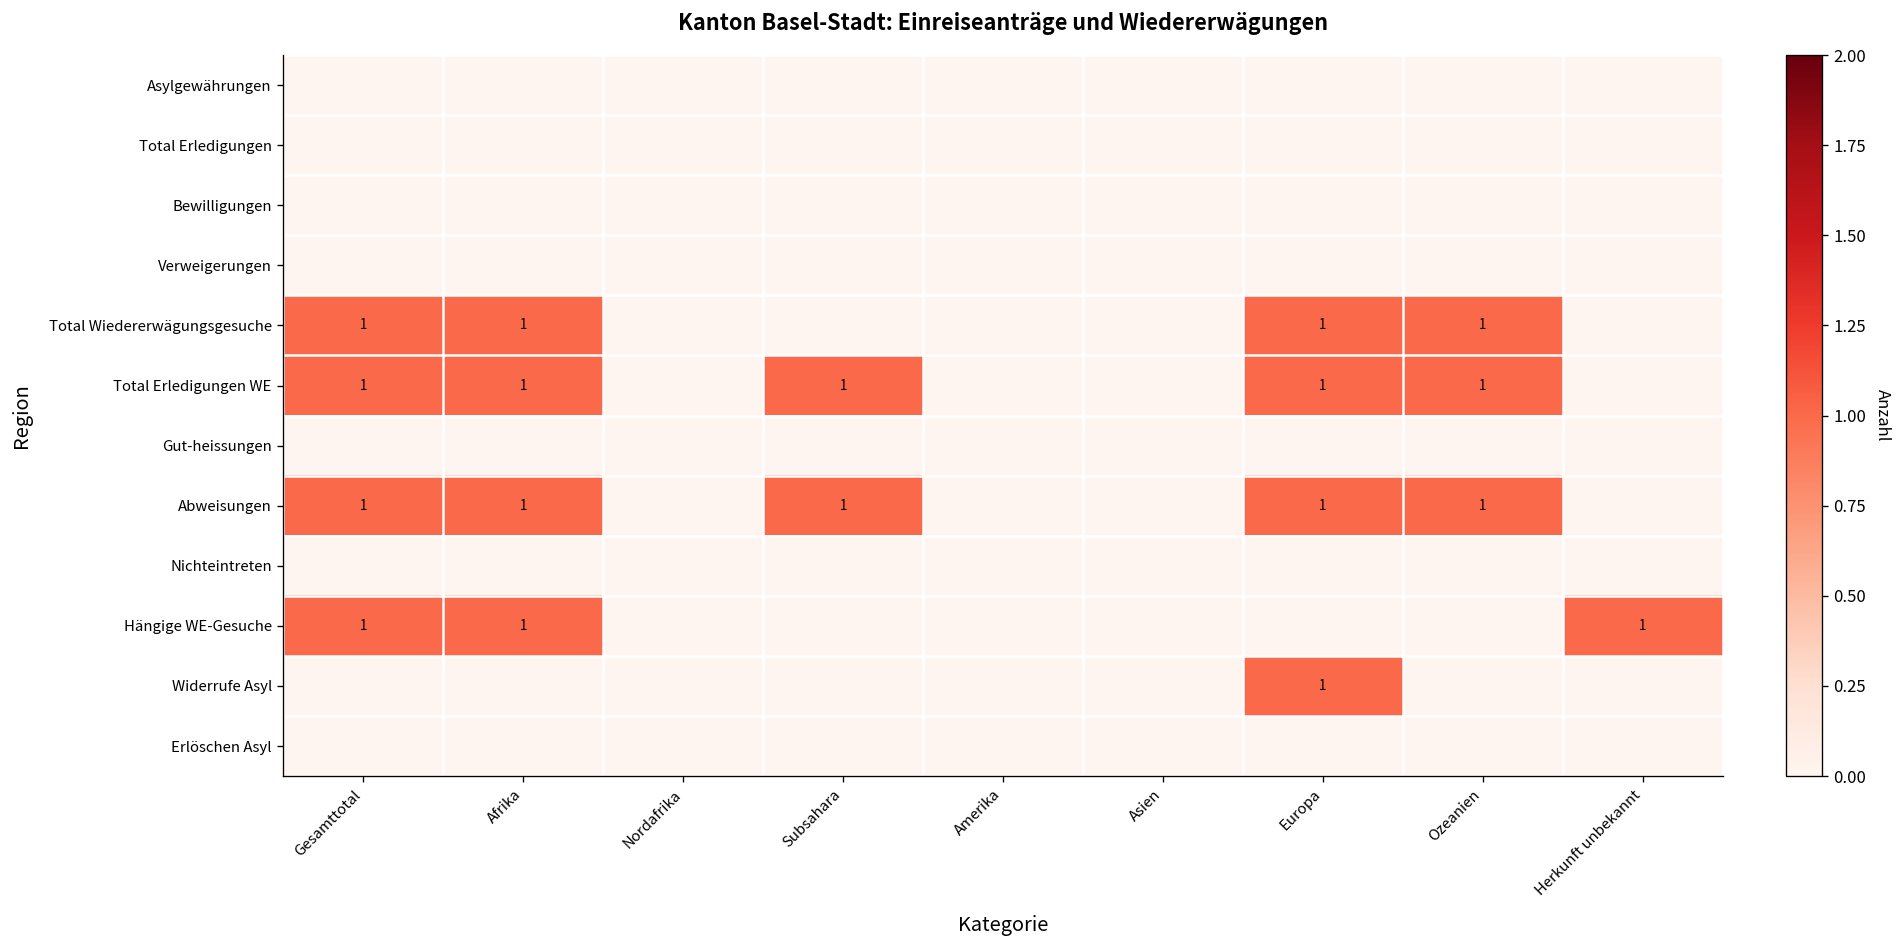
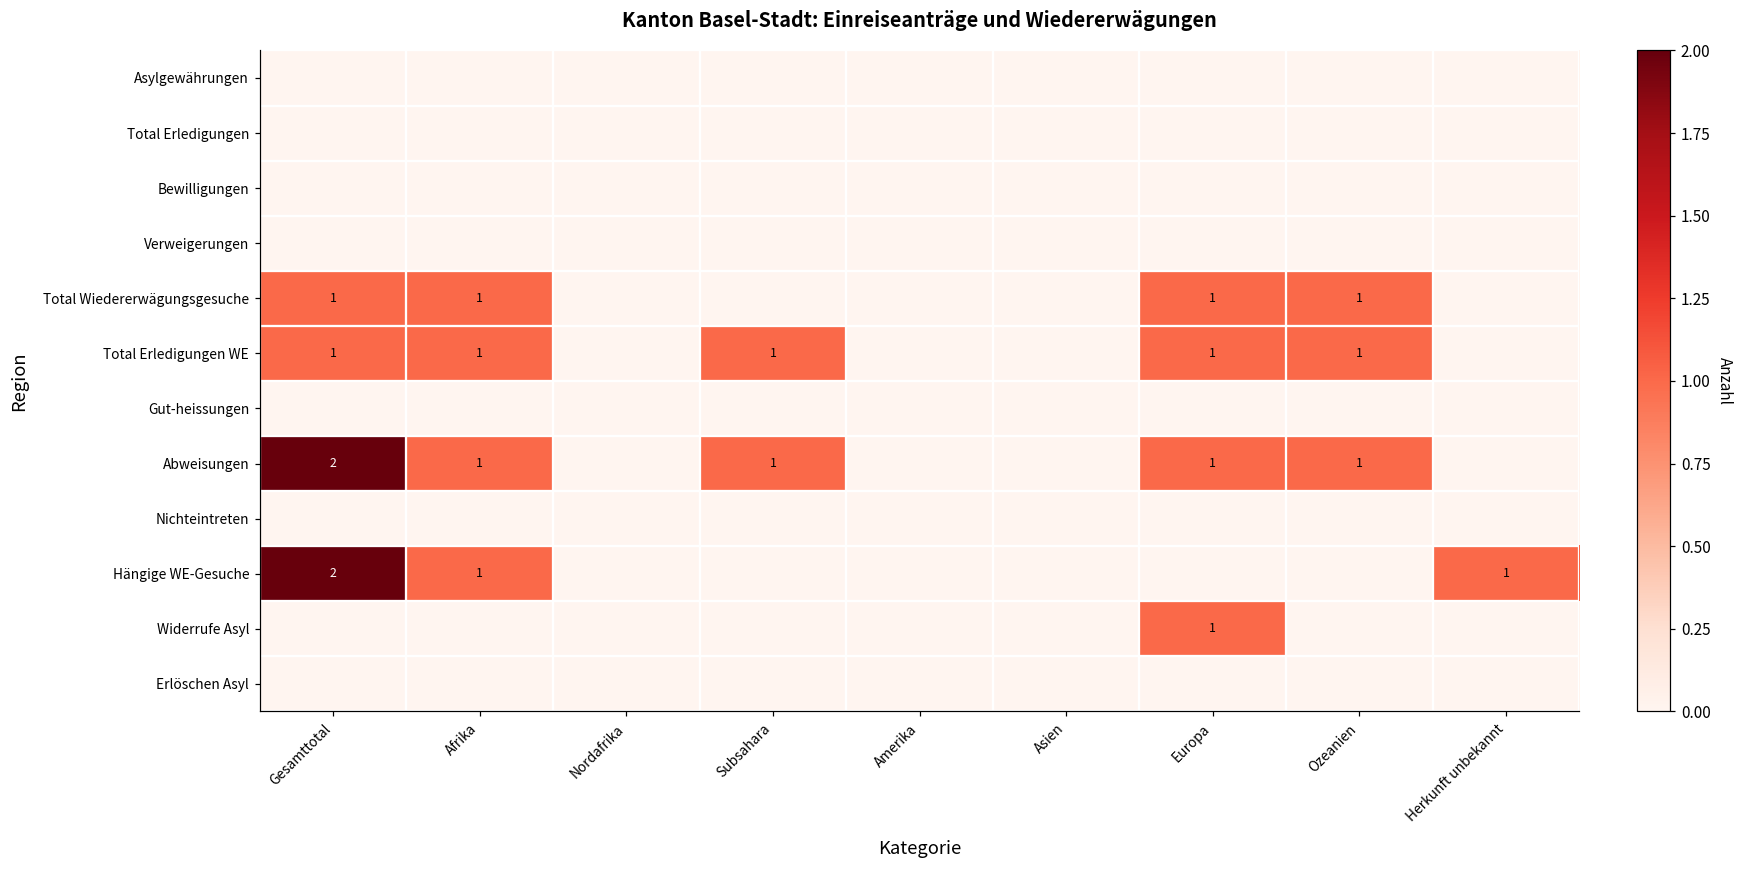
Abweisungen, Gesamttotal: 1 -> 2
Hängige WE-Gesuche, Gesamttotal: 1 -> 2
